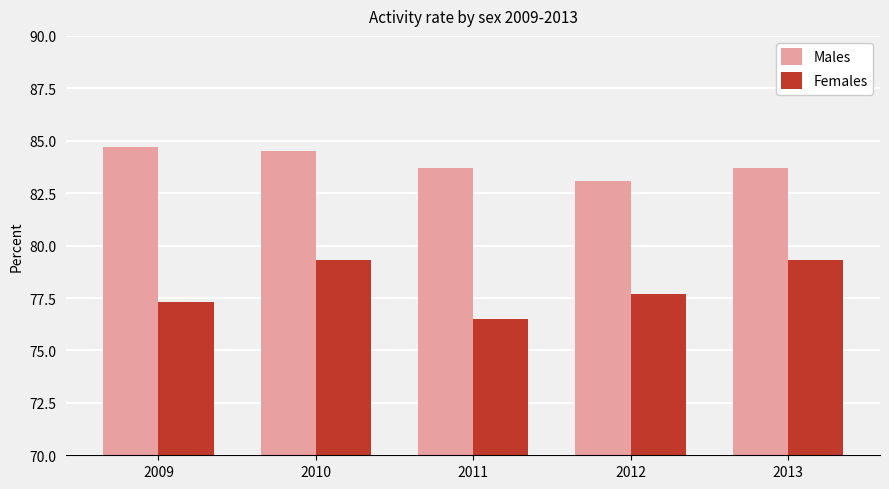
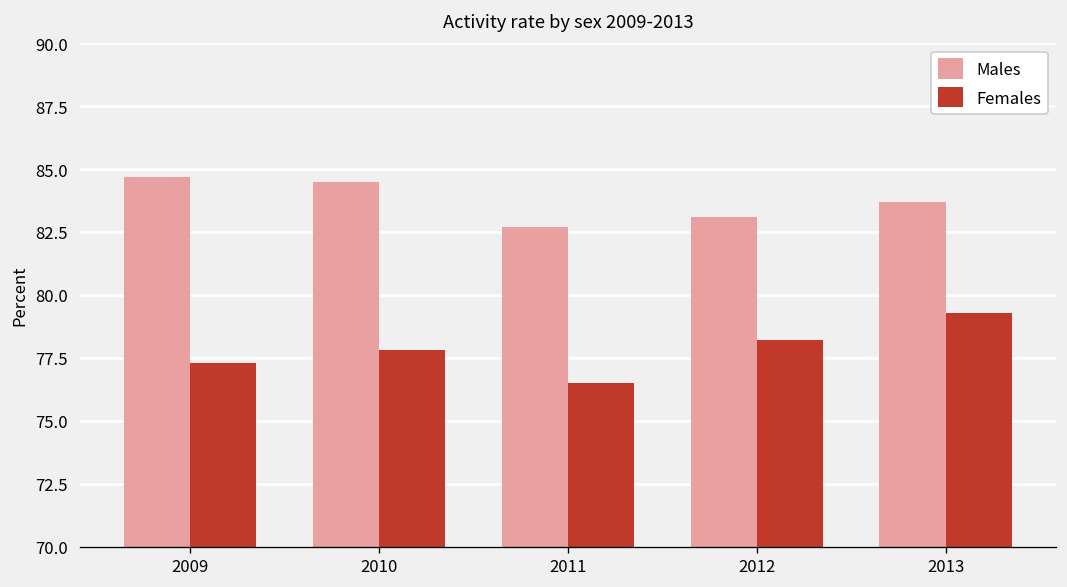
Females, 2010: 79.3 -> 77.8
Males, 2011: 83.7 -> 82.7
Females, 2012: 77.7 -> 78.2
